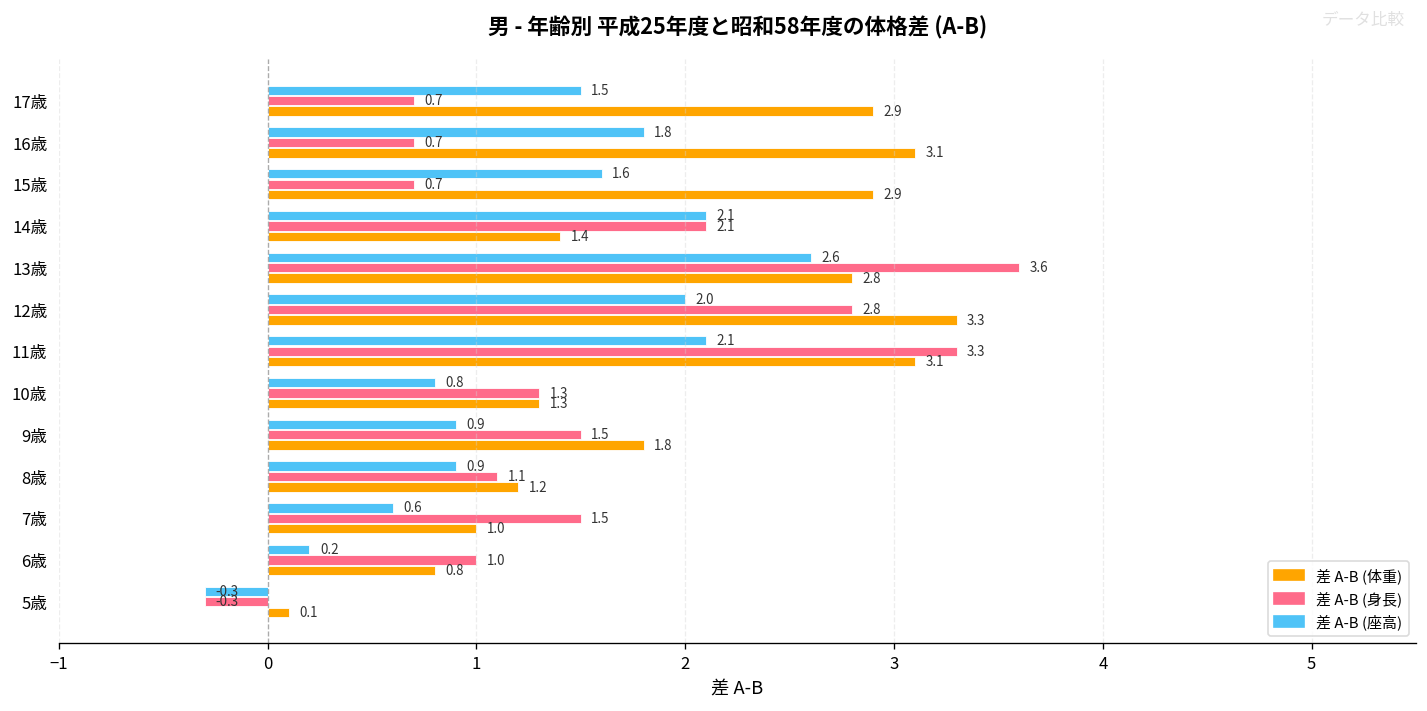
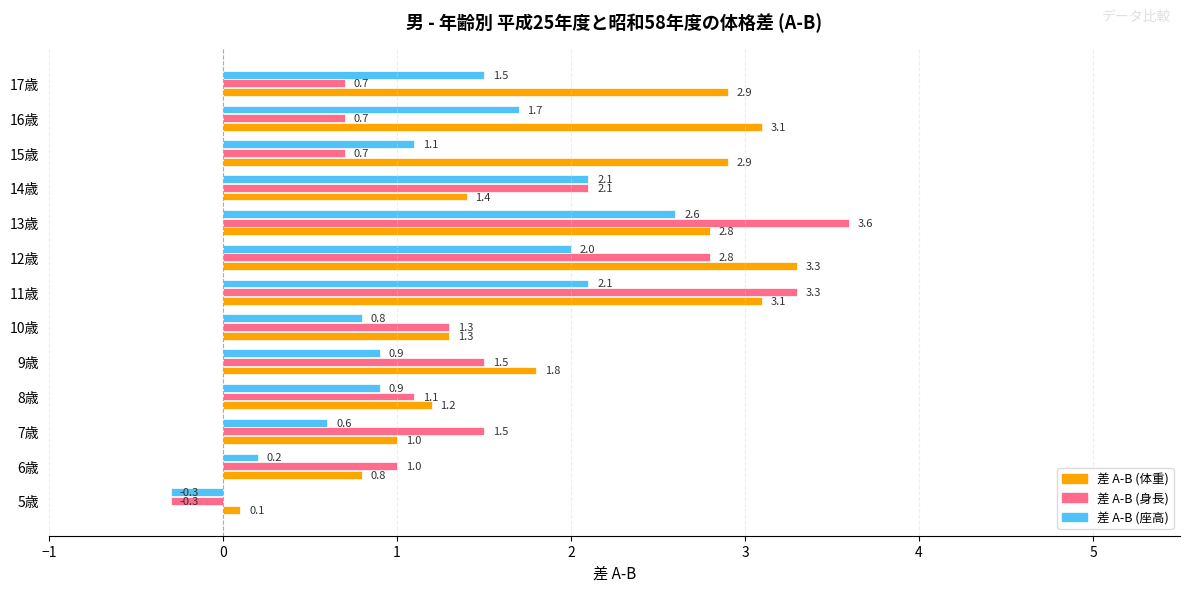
差 A-B (座高), 16歳: 1.8 -> 1.7
差 A-B (座高), 15歳: 1.6 -> 1.1
